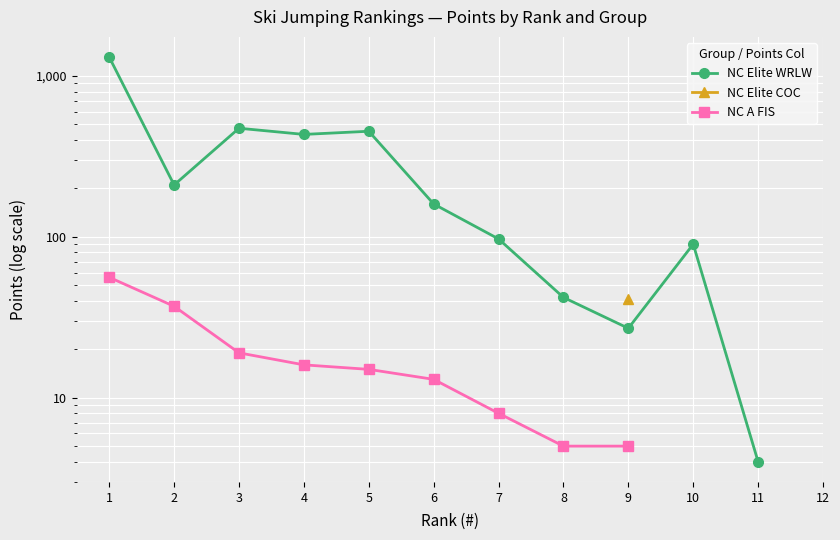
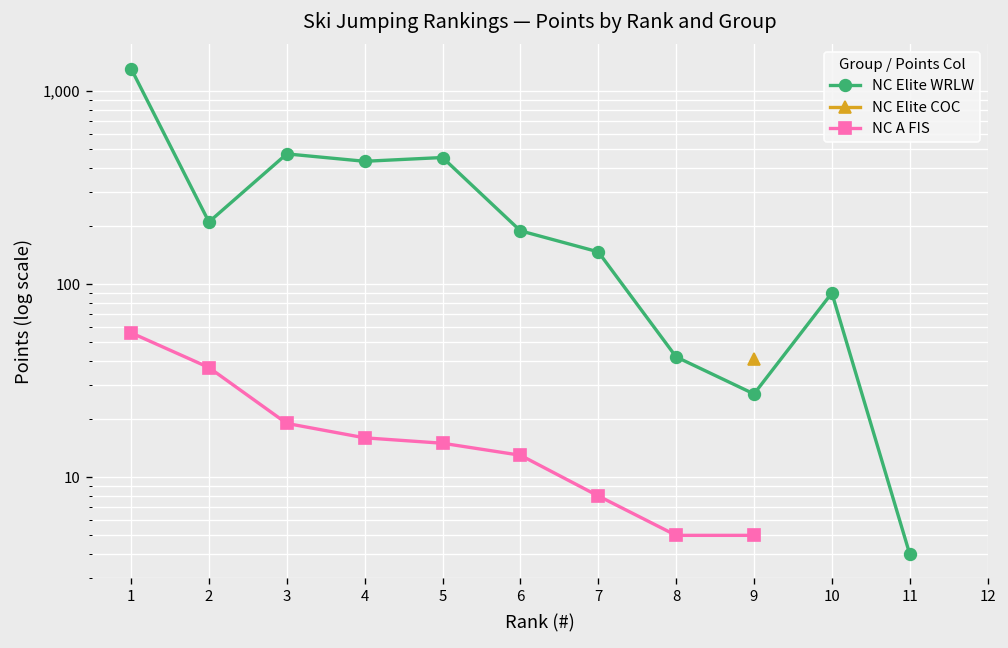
NC Elite WRLW, 6: 160 -> 190
NC Elite WRLW, 7: 100 -> 150
